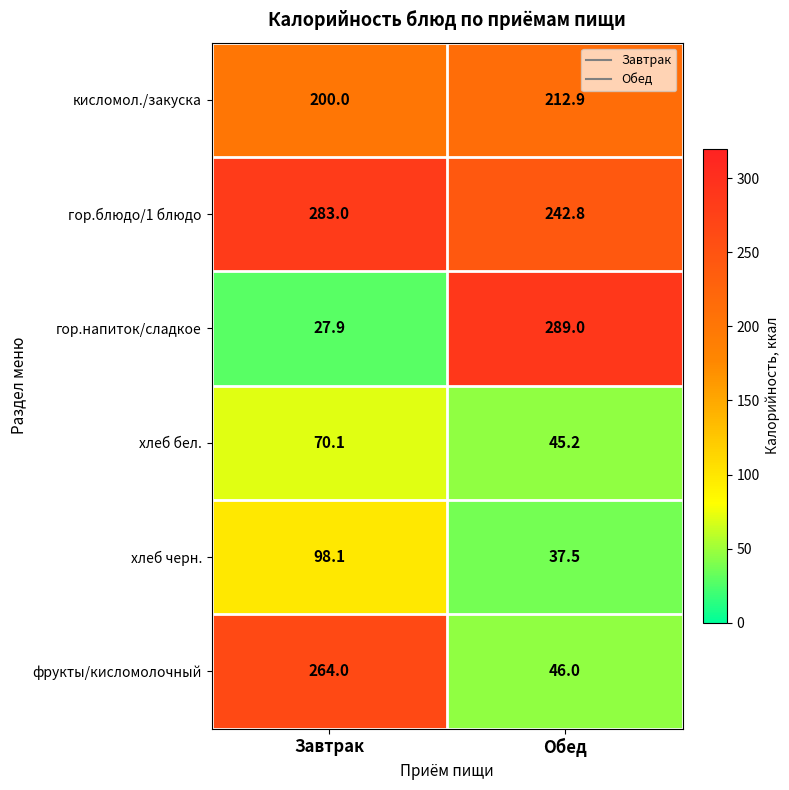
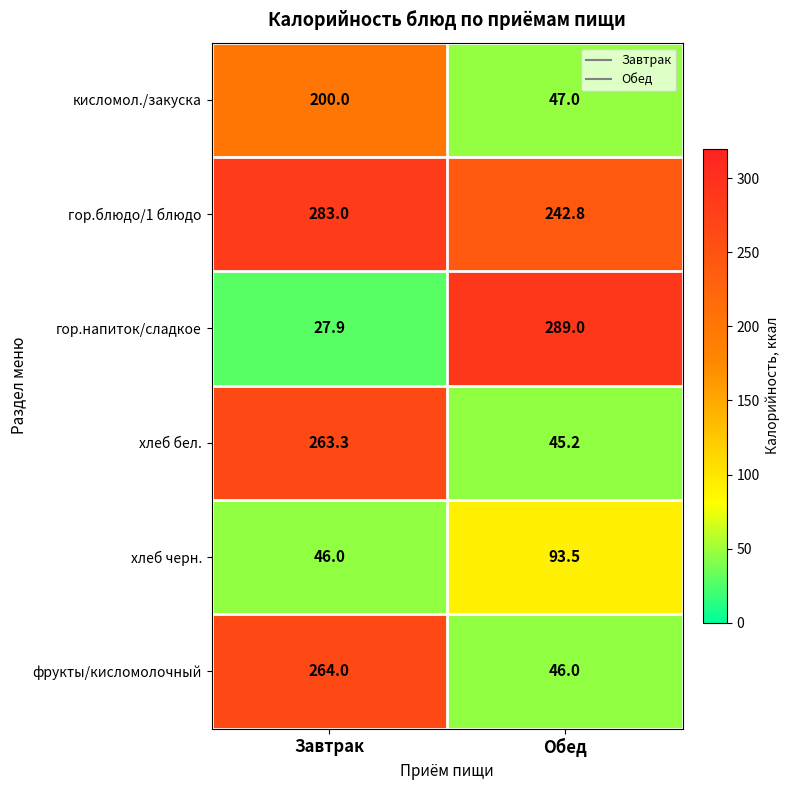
кисломол./закуска, Обед: 212.9 -> 47.0
хлеб бел., Завтрак: 70.1 -> 263.3
хлеб черн., Завтрак: 98.1 -> 46.0
хлеб черн., Обед: 37.5 -> 93.5
